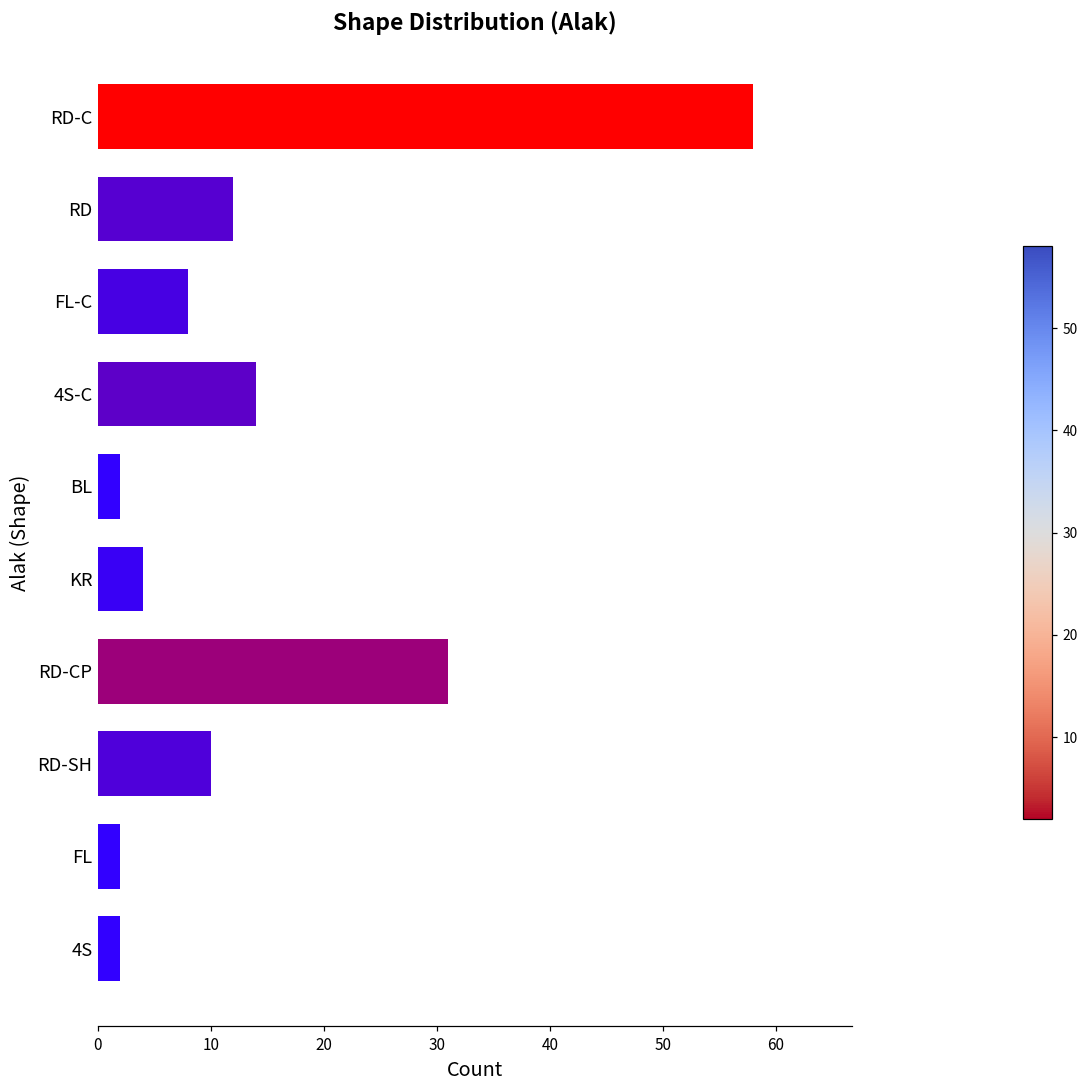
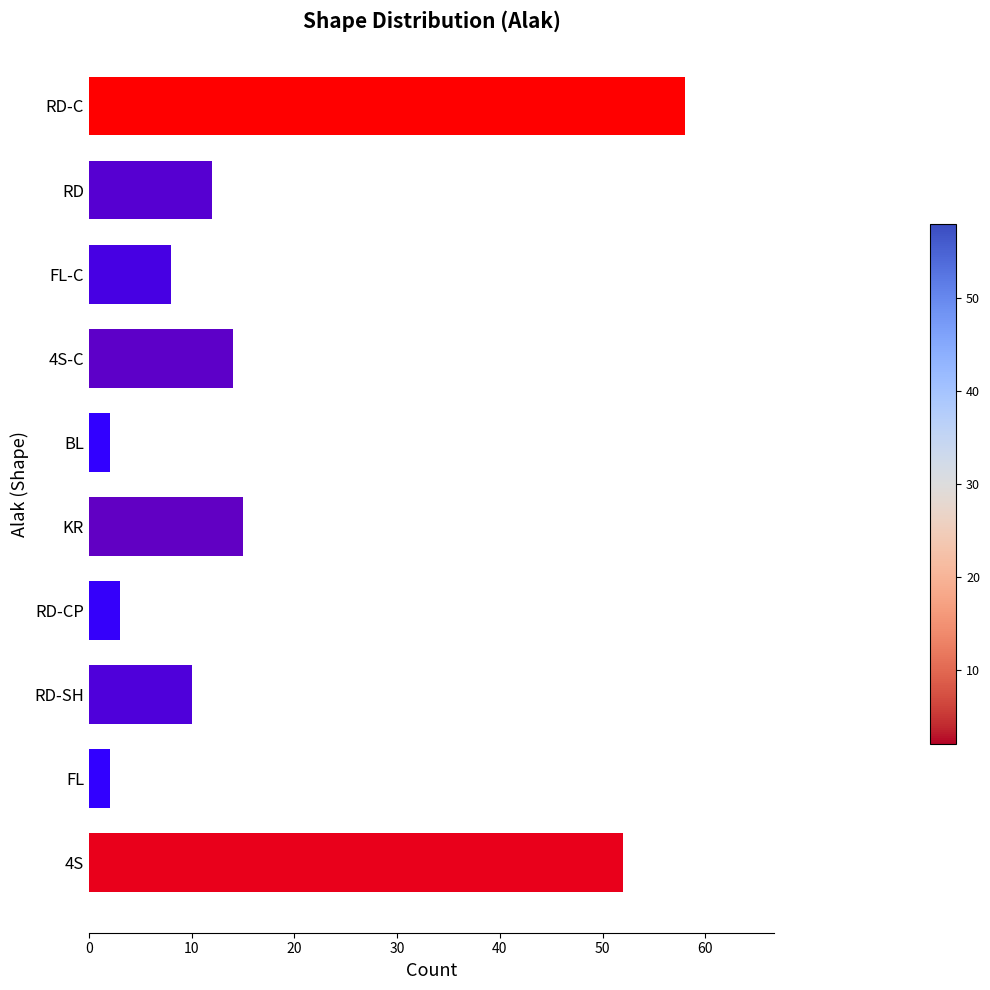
KR: 4 -> 15
RD-CP: 31 -> 3
4S: 2 -> 52
